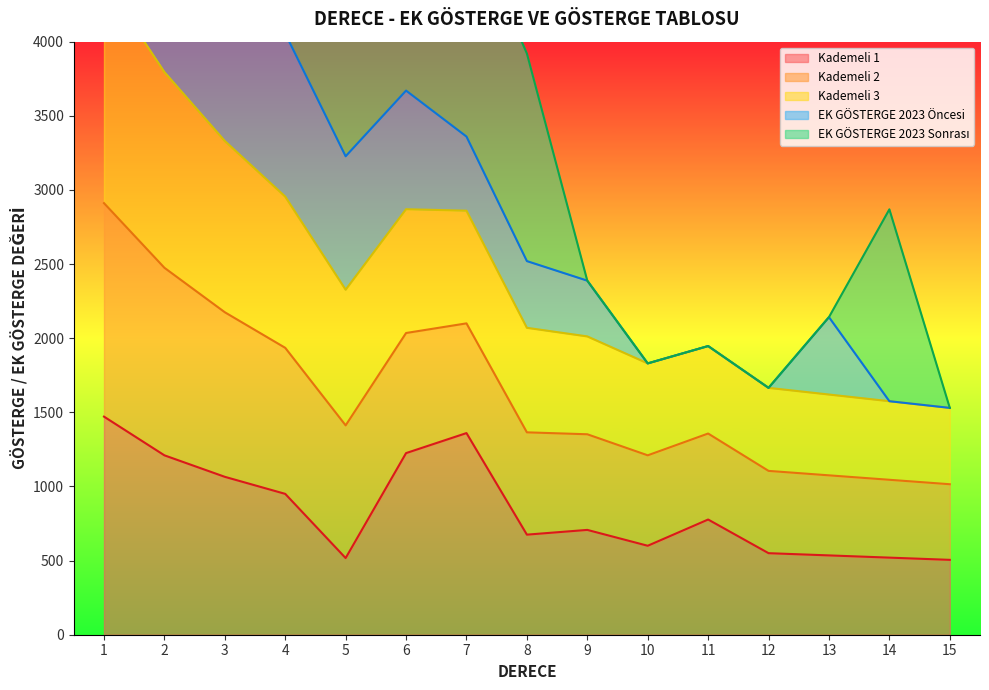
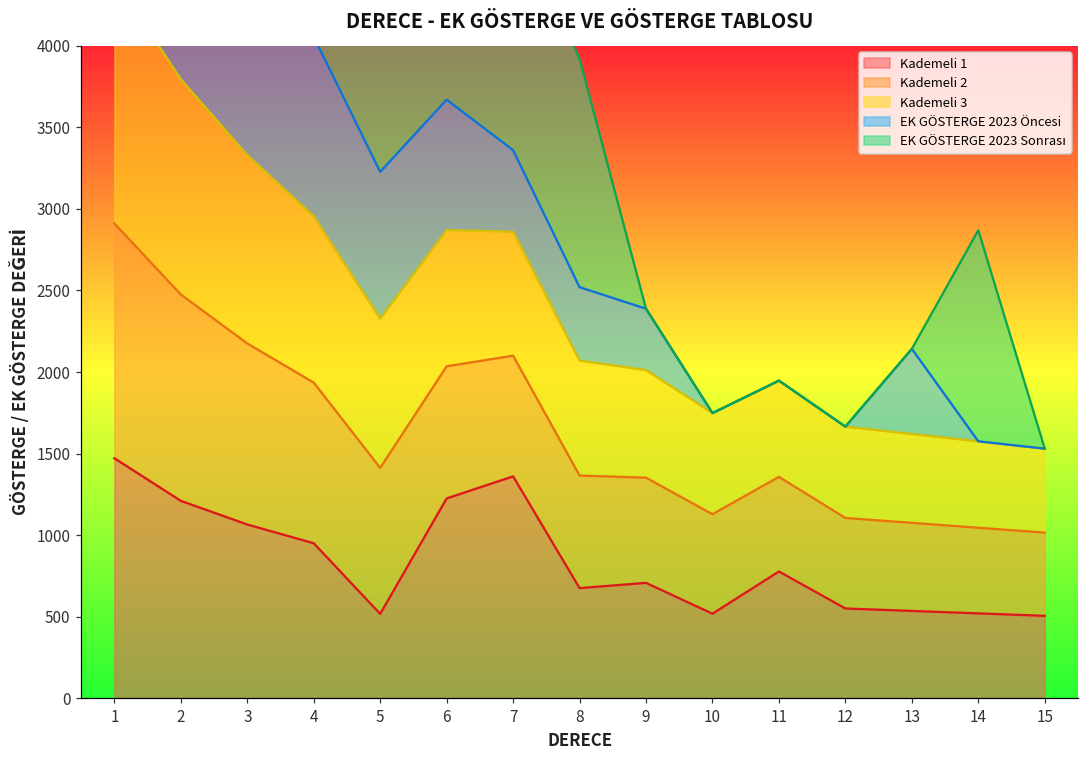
Kademeli 1, 10: 600 -> 520
